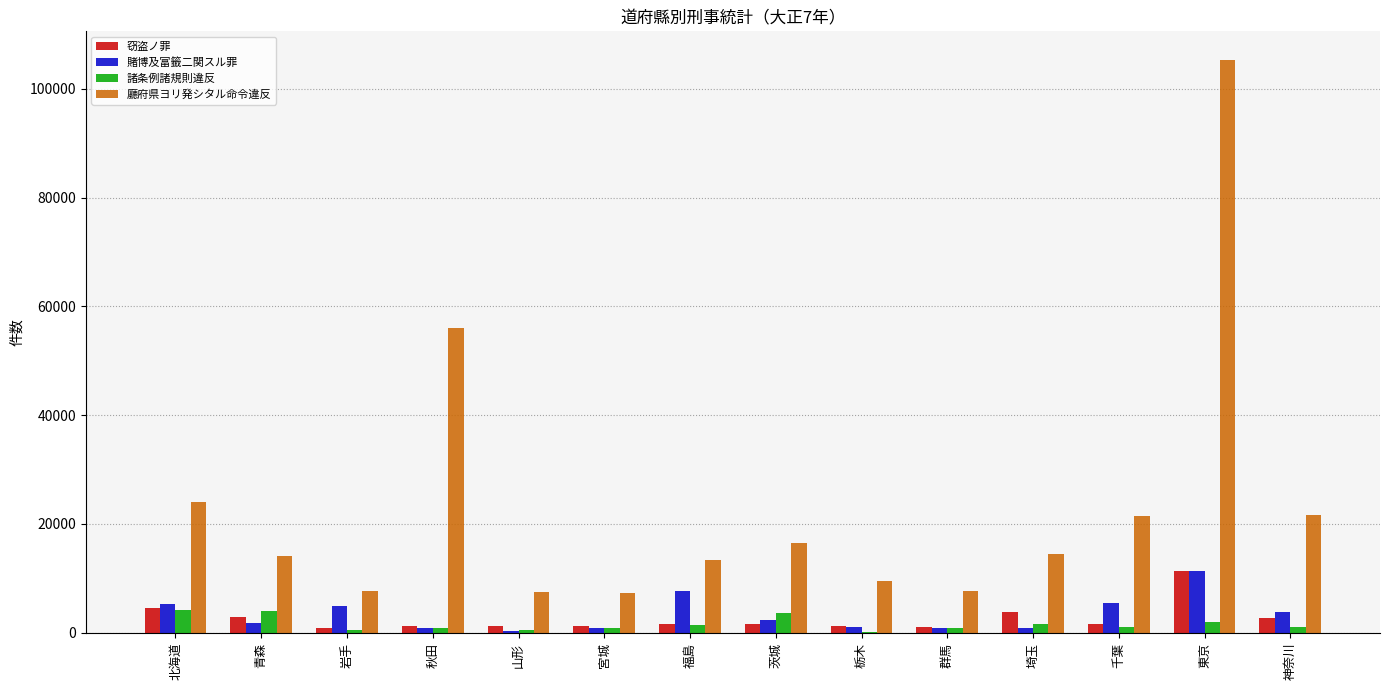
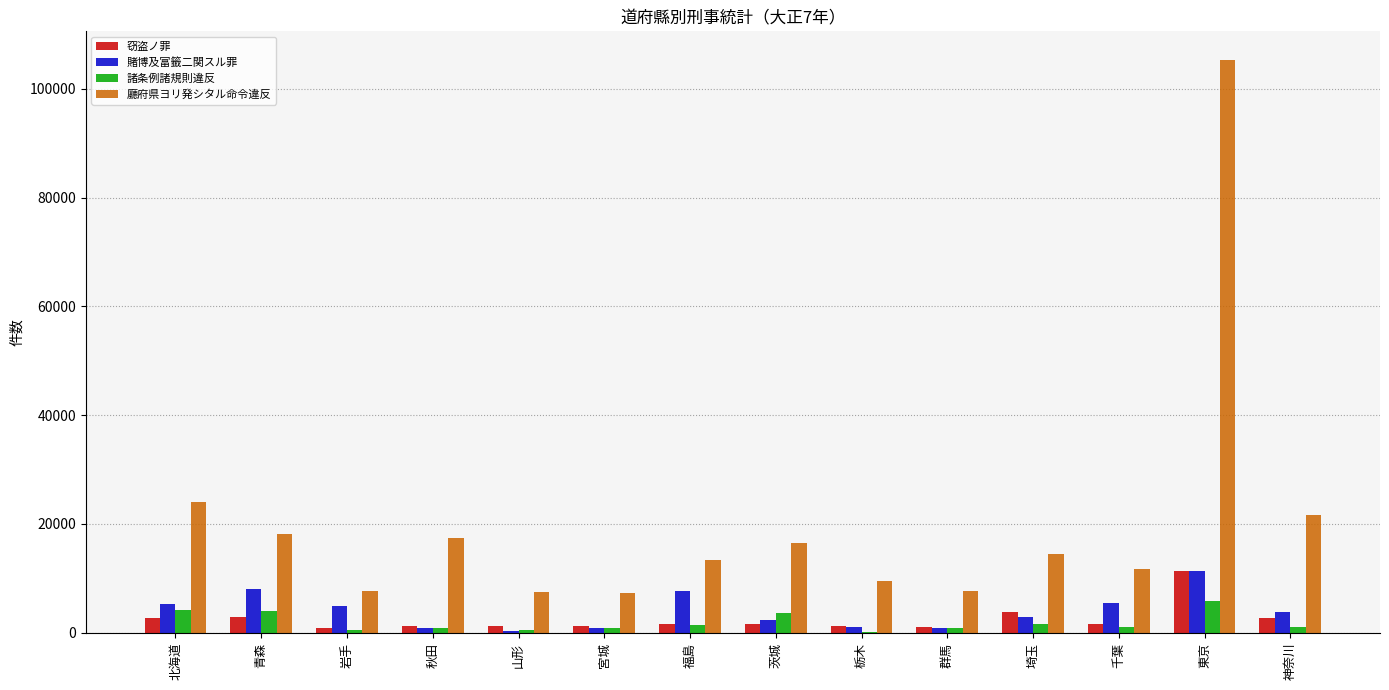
窃盗ノ罪, 北海道: 5000 -> 3000
賭博及富籤二関スル罪, 青森: 2000 -> 8000
廳府県ヨリ発シタル命令違反, 青森: 14000 -> 18000
廳府県ヨリ発シタル命令違反, 秋田: 56000 -> 17000
賭博及富籤二関スル罪, 埼玉: 1000 -> 3000
廳府県ヨリ発シタル命令違反, 千葉: 21000 -> 12000
諸条例諸規則違反, 東京: 2000 -> 6000
